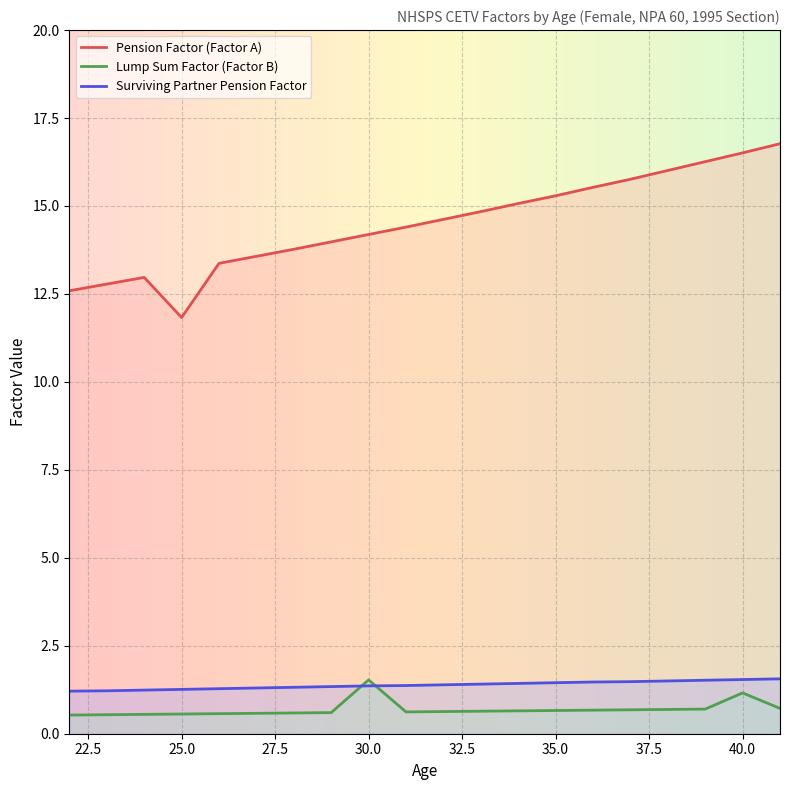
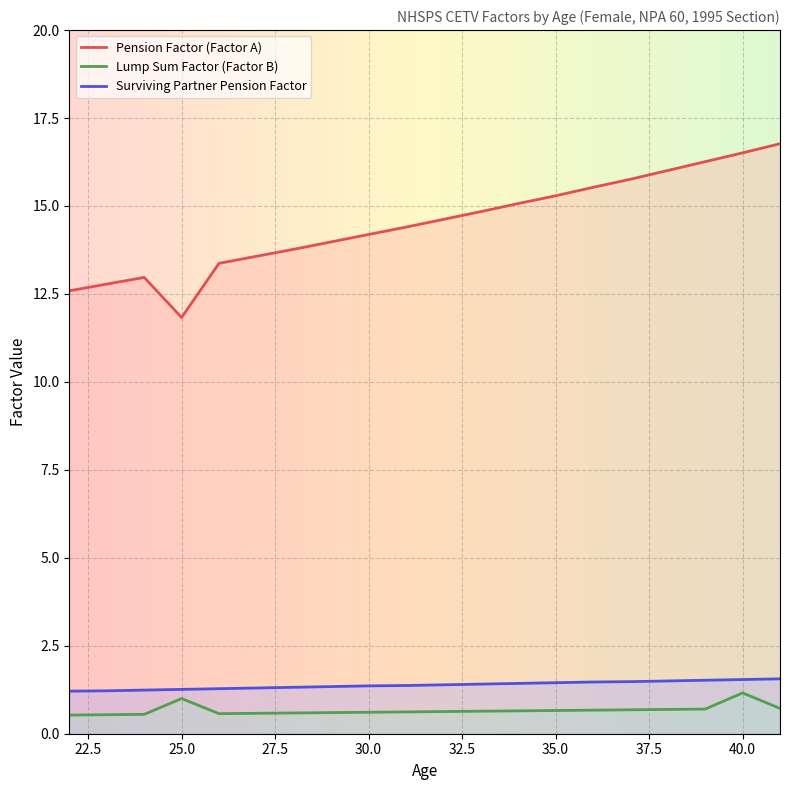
Lump Sum Factor (Factor B), 25.0: 0.6 -> 1.0
Lump Sum Factor (Factor B), 30.0: 1.5 -> 0.6
